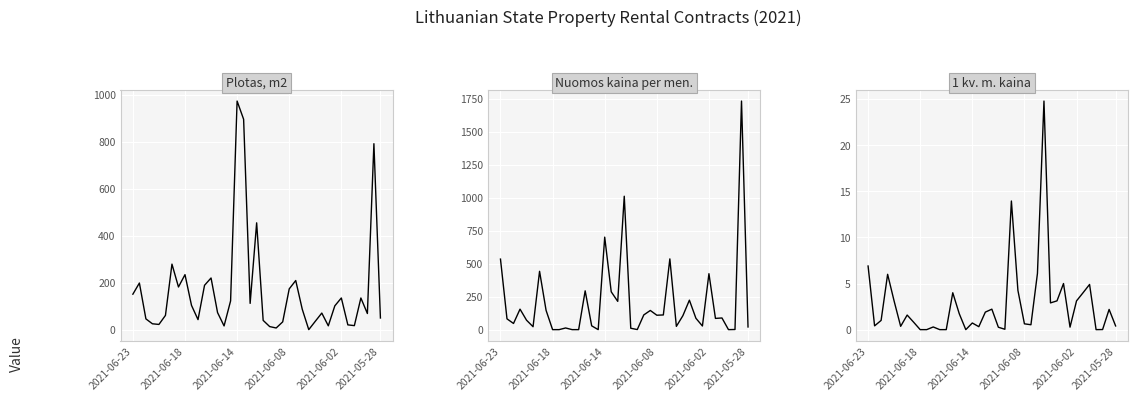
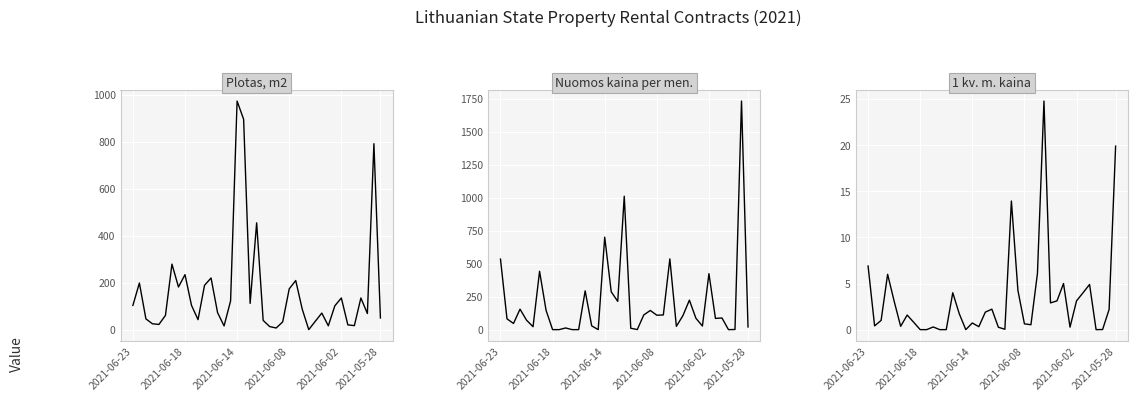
Plotas, m2, 2021-06-23: 150 -> 100
1 kv. m. kaina, 2021-05-28: 0 -> 20
